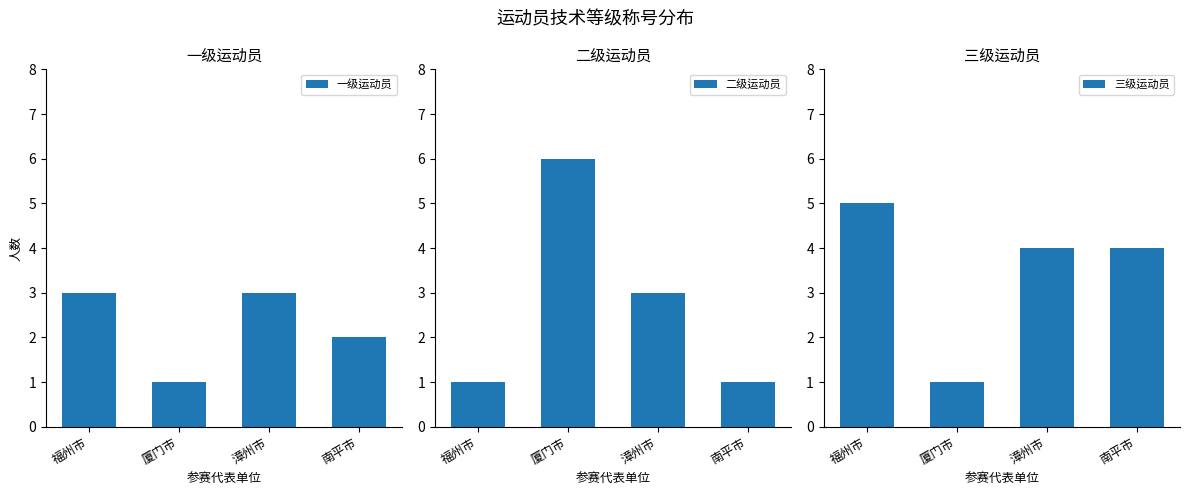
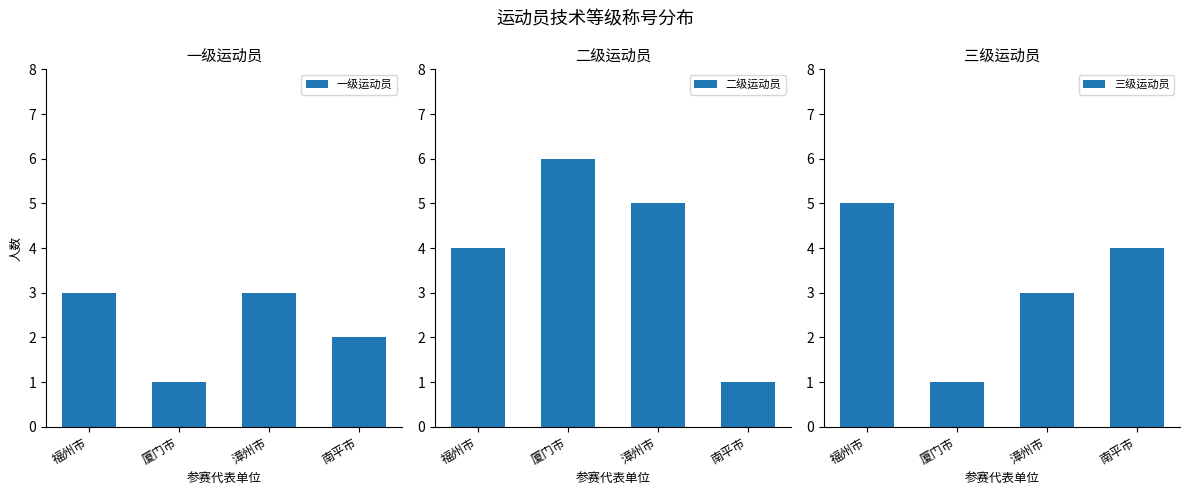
二级运动员, 福州市: 1 -> 4
二级运动员, 漳州市: 3 -> 5
三级运动员, 漳州市: 4 -> 3
